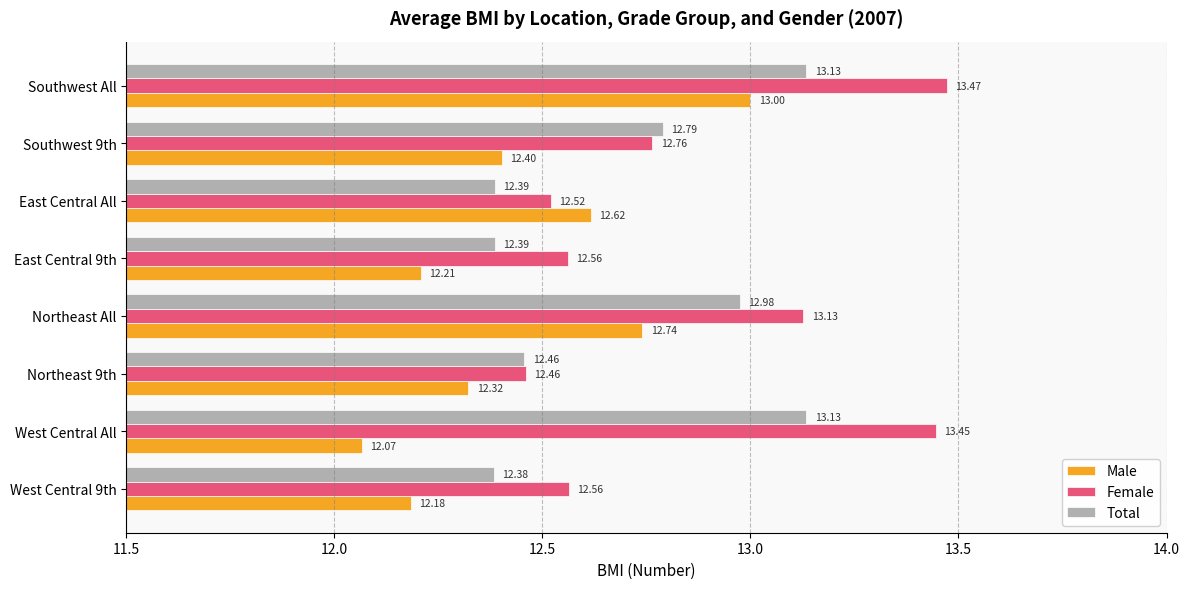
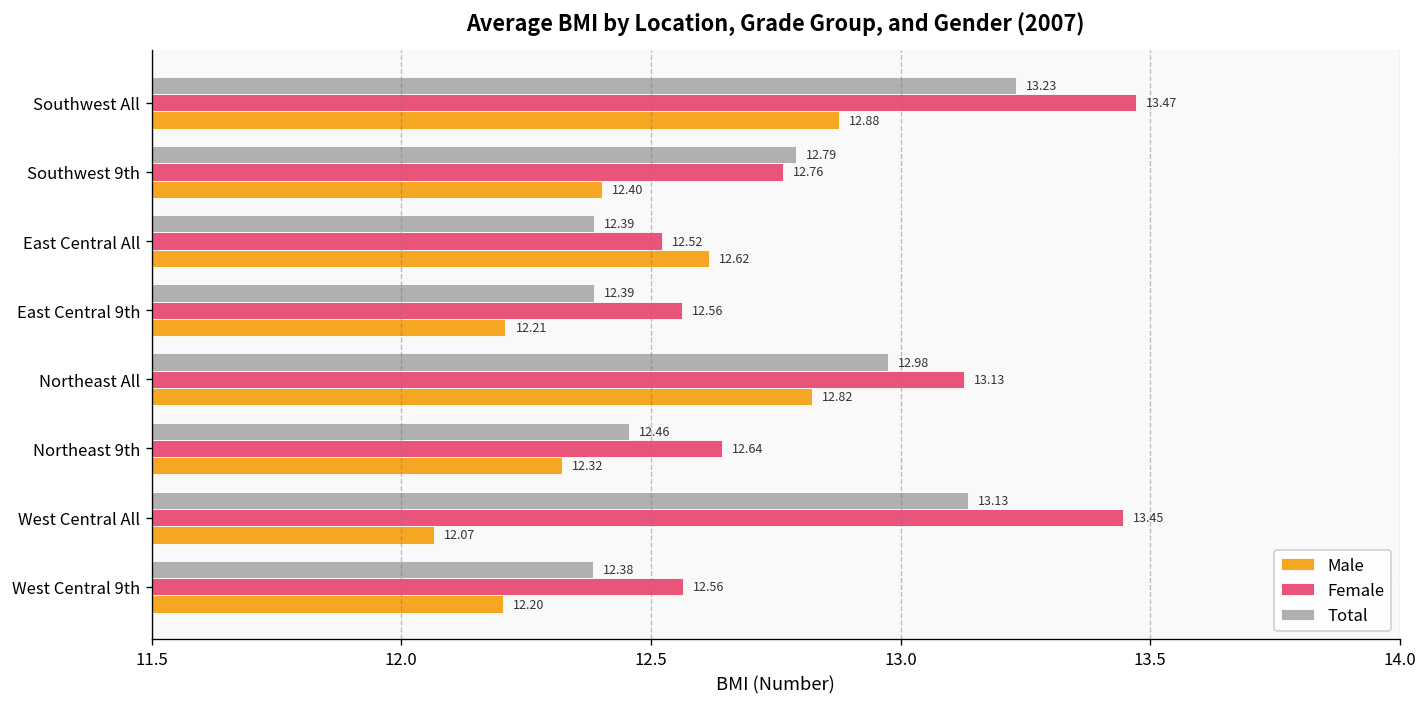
Total, Southwest All: 13.13 -> 13.23
Male, Southwest All: 13.00 -> 12.88
Male, Northeast All: 12.74 -> 12.82
Female, Northeast 9th: 12.46 -> 12.64
Male, West Central 9th: 12.18 -> 12.20
